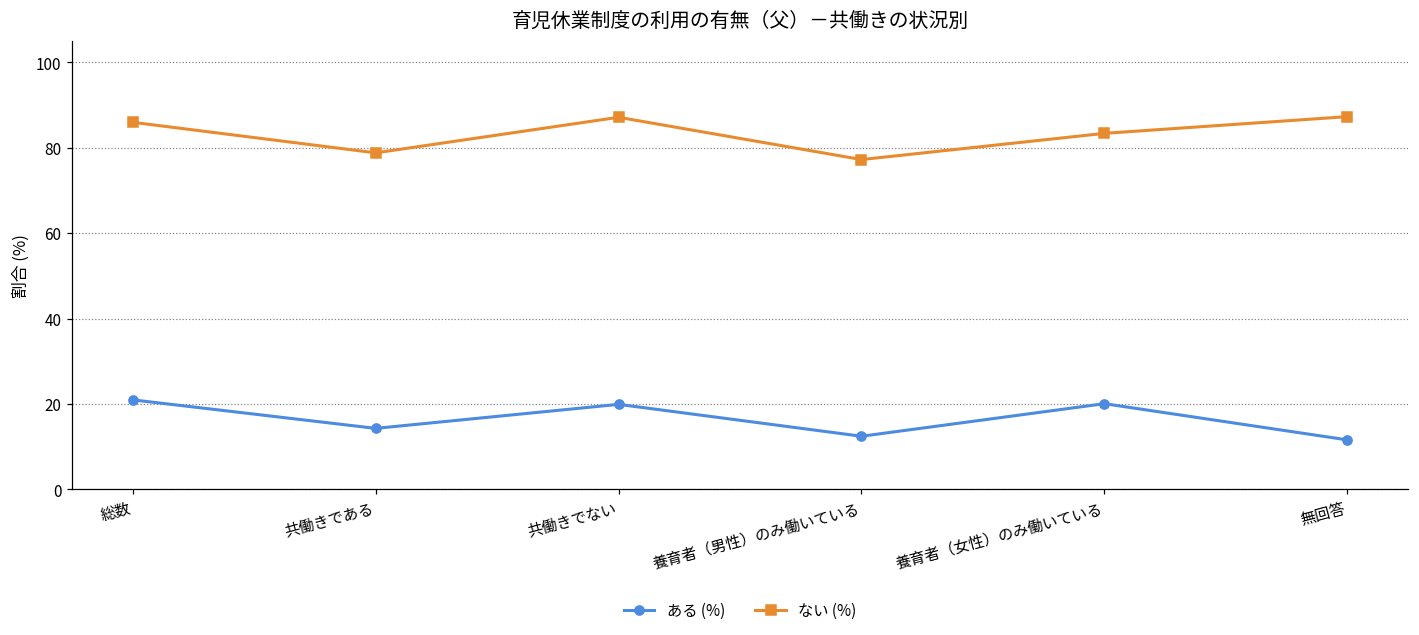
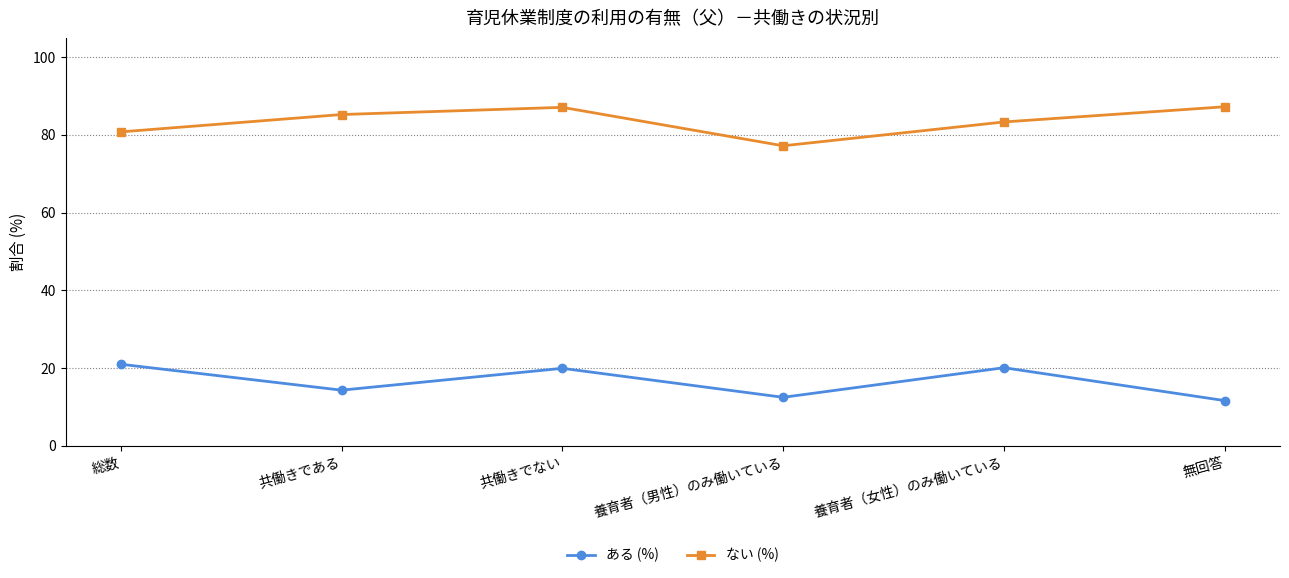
ない (%), 総数: 86 -> 81
ない (%), 共働きである: 79 -> 85
